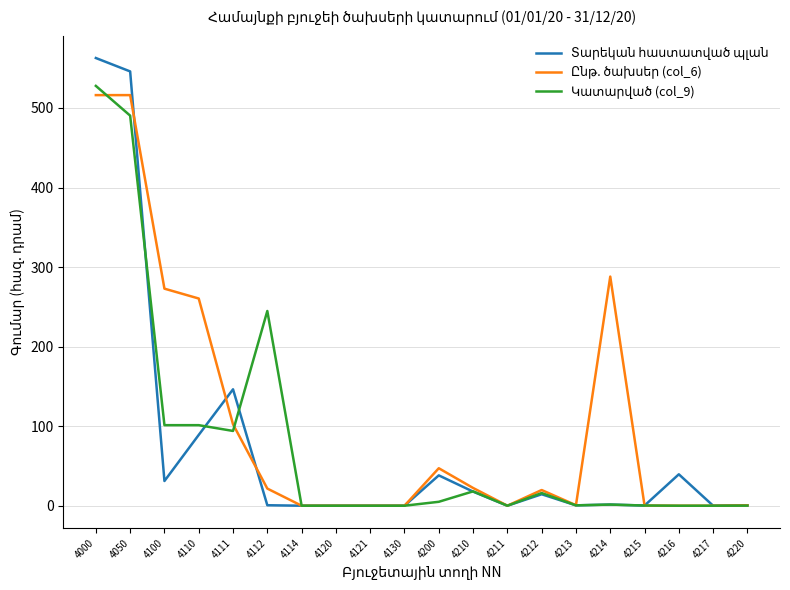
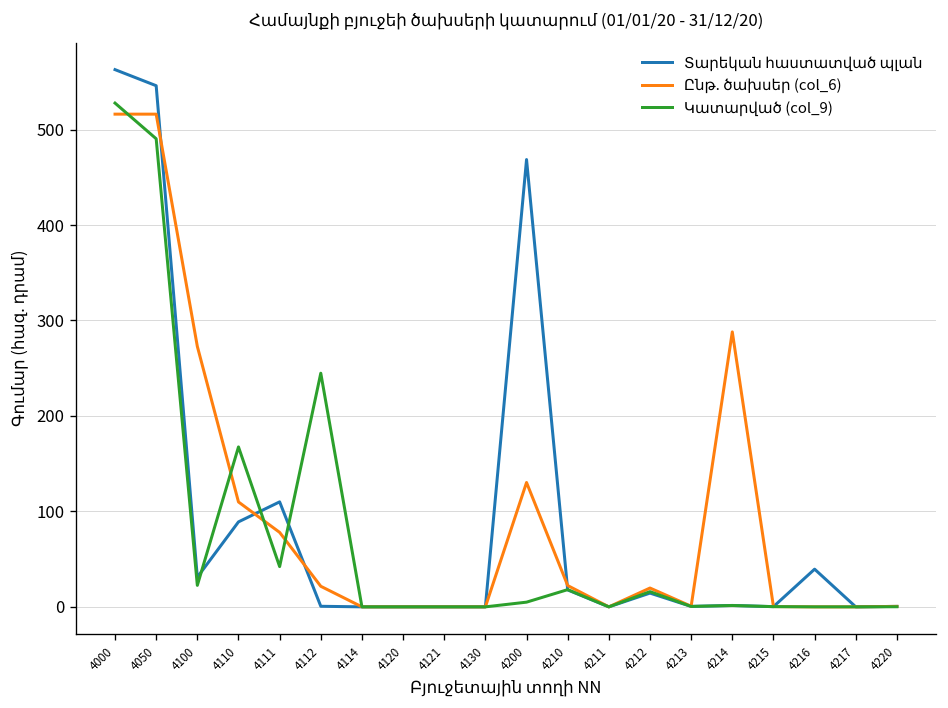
Կատարված (col_9), 4100: 100 -> 20
Ընթ. ծախսեր (col_6), 4110: 260 -> 110
Կատարված (col_9), 4110: 100 -> 170
Տարեկան հաստատված պլան, 4111: 150 -> 110
Ընթ. ծախսեր (col_6), 4111: 100 -> 80
Կատարված (col_9), 4111: 90 -> 40
Տարեկան հաստատված պլան, 4200: 40 -> 470
Ընթ. ծախսեր (col_6), 4200: 50 -> 130
